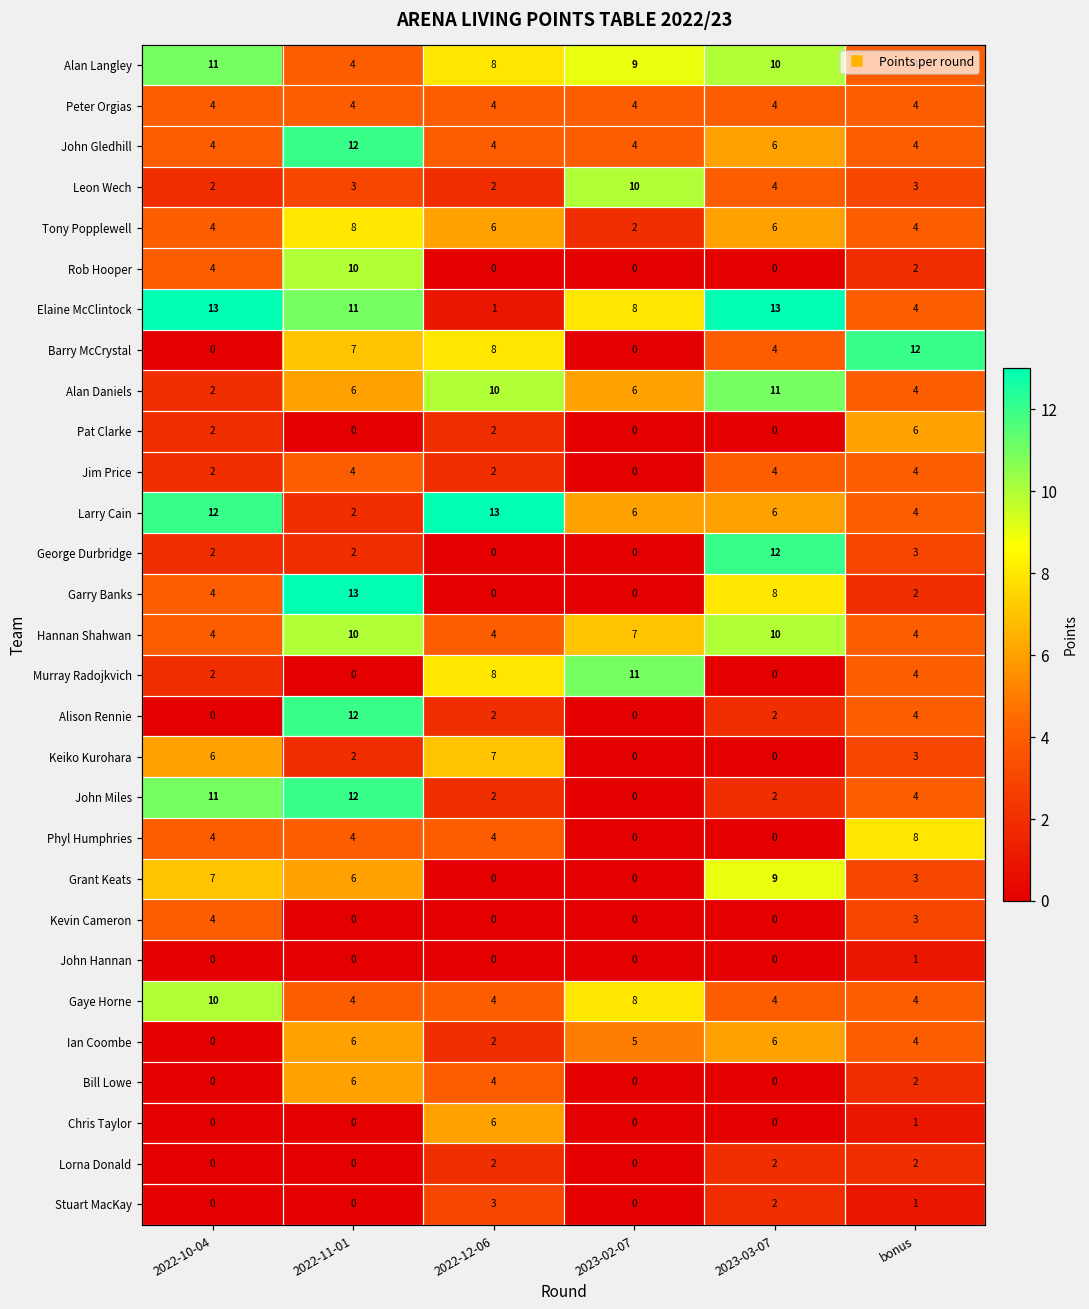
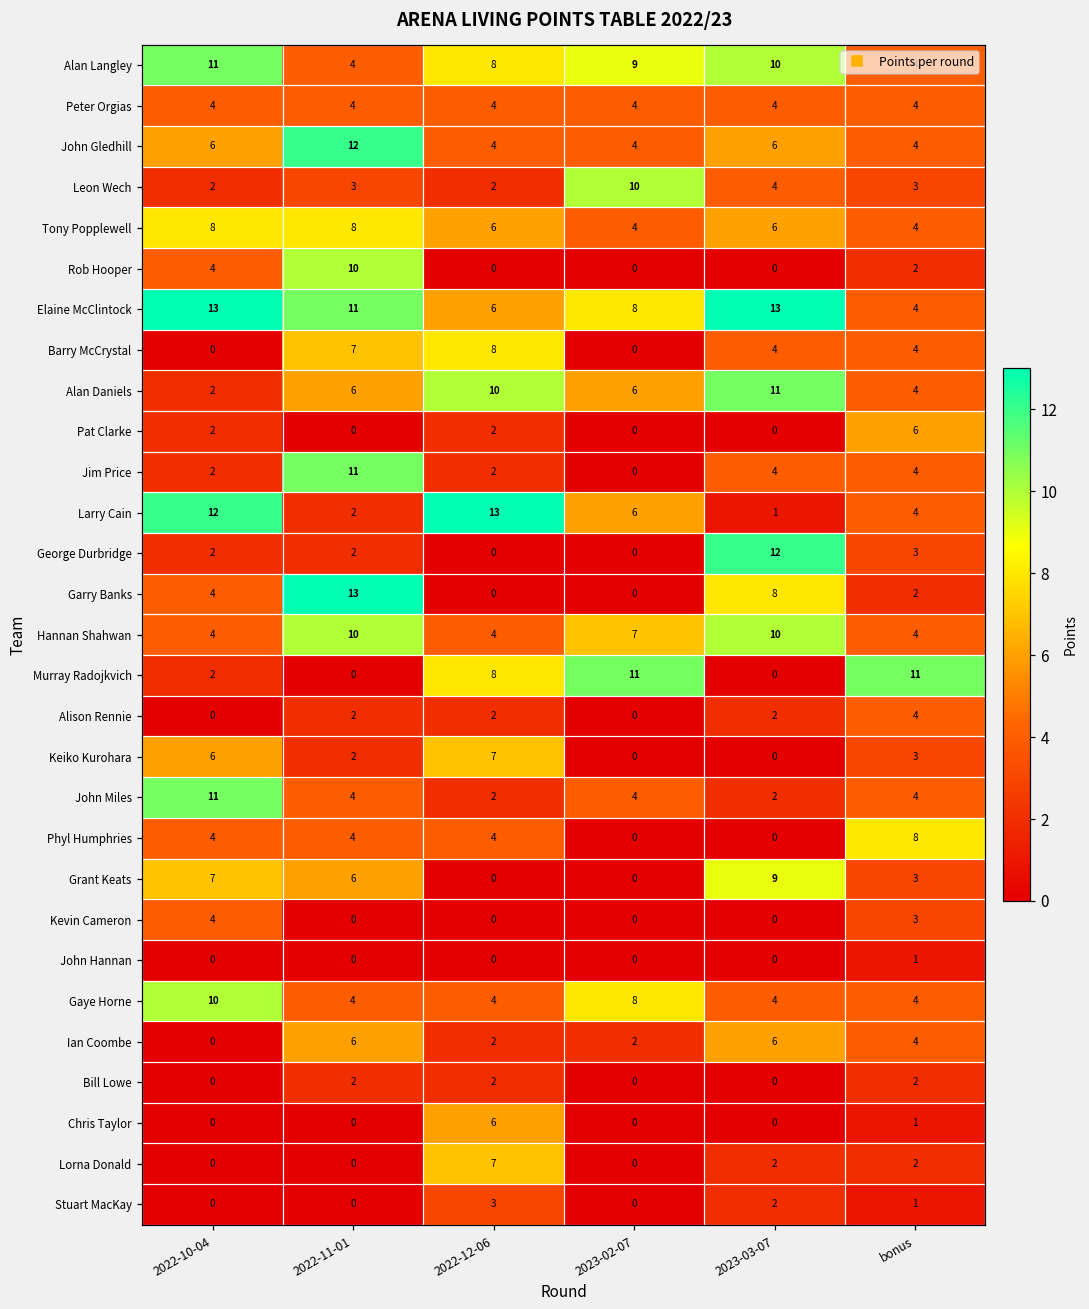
John Gledhill, 2022-10-04: 4 -> 6
Tony Popplewell, 2022-10-04: 4 -> 8
Tony Popplewell, 2023-02-07: 2 -> 4
Elaine McClintock, 2022-12-06: 1 -> 6
Barry McCrystal, bonus: 12 -> 4
Jim Price, 2022-11-01: 4 -> 11
Larry Cain, 2023-03-07: 6 -> 1
Murray Radojkvich, bonus: 4 -> 11
Alison Rennie, 2022-11-01: 12 -> 2
John Miles, 2022-11-01: 12 -> 4
John Miles, 2023-02-07: 0 -> 4
Ian Coombe, 2023-02-07: 5 -> 2
Bill Lowe, 2022-11-01: 6 -> 2
Bill Lowe, 2022-12-06: 4 -> 2
Lorna Donald, 2022-12-06: 2 -> 7
